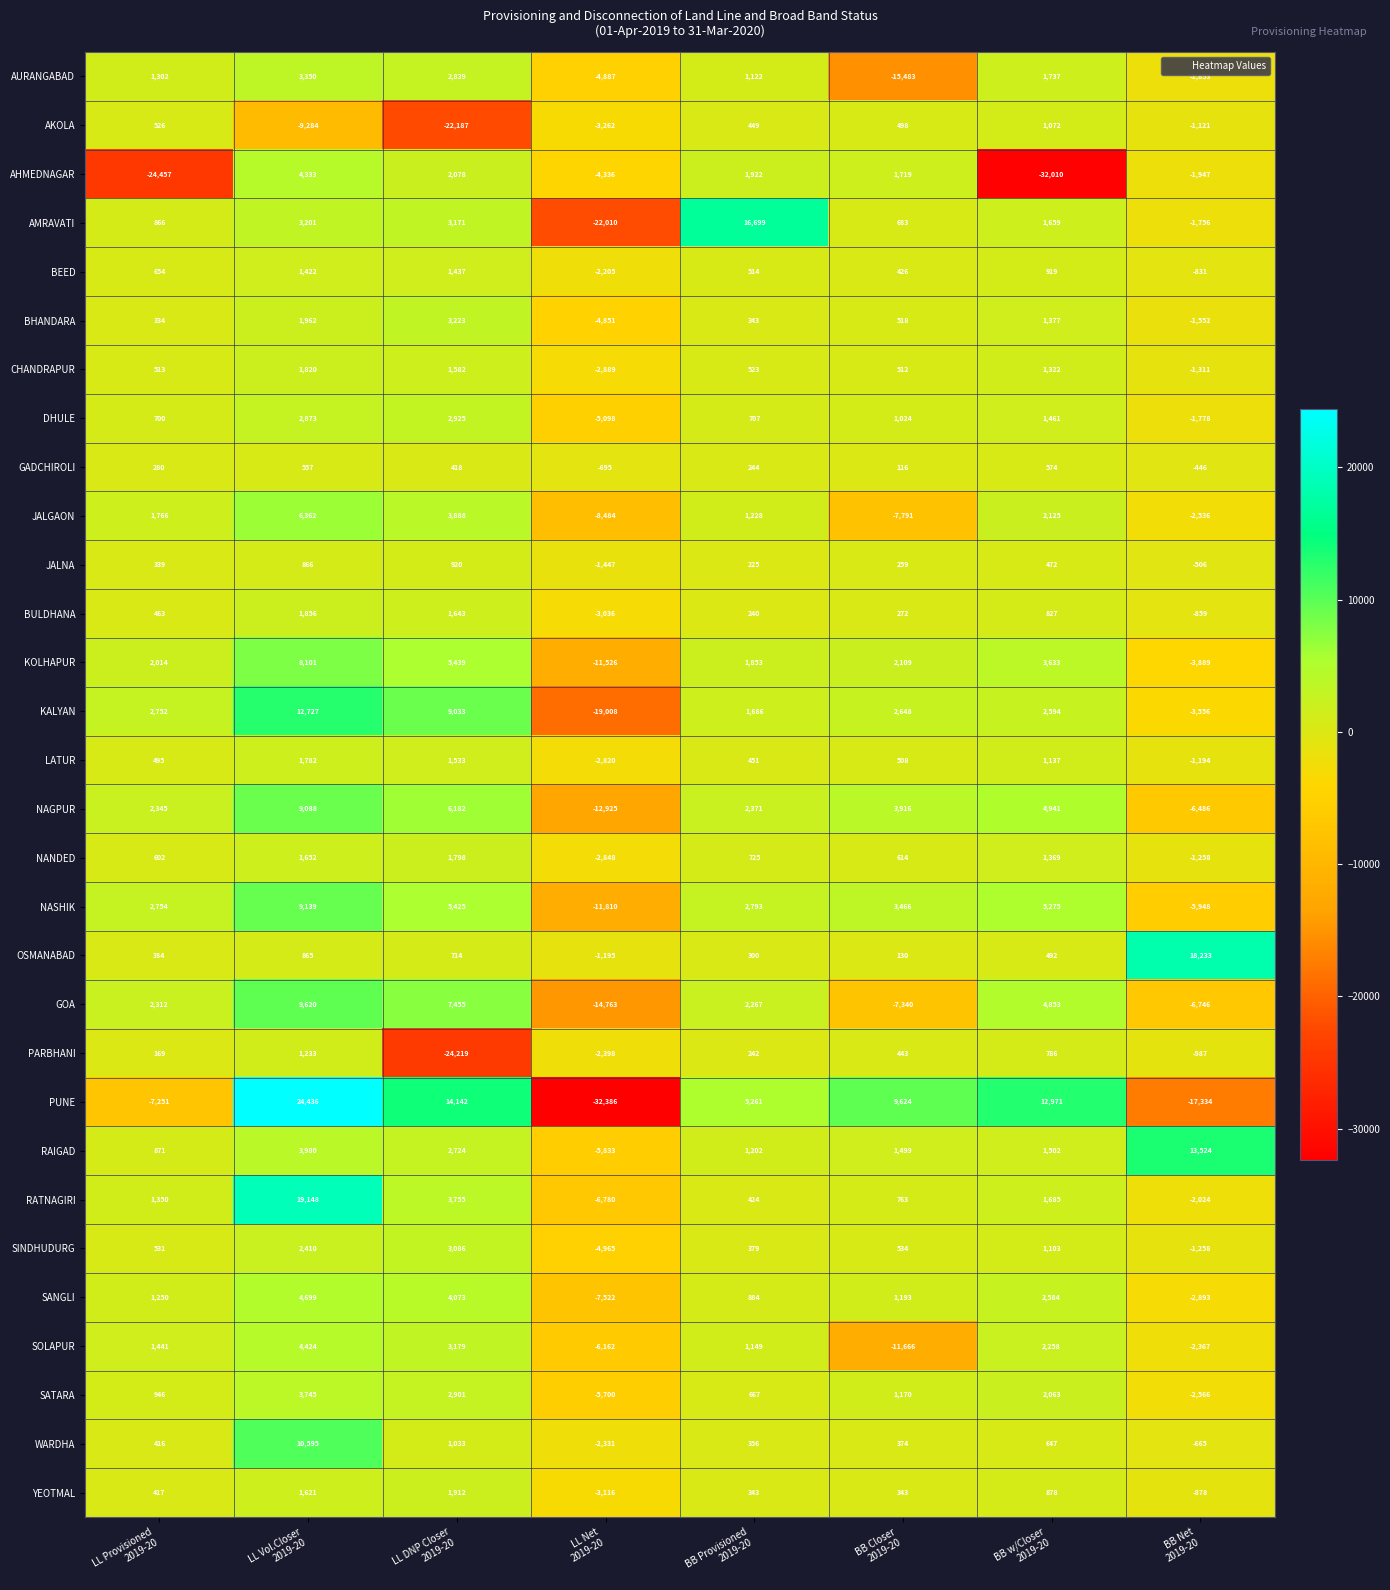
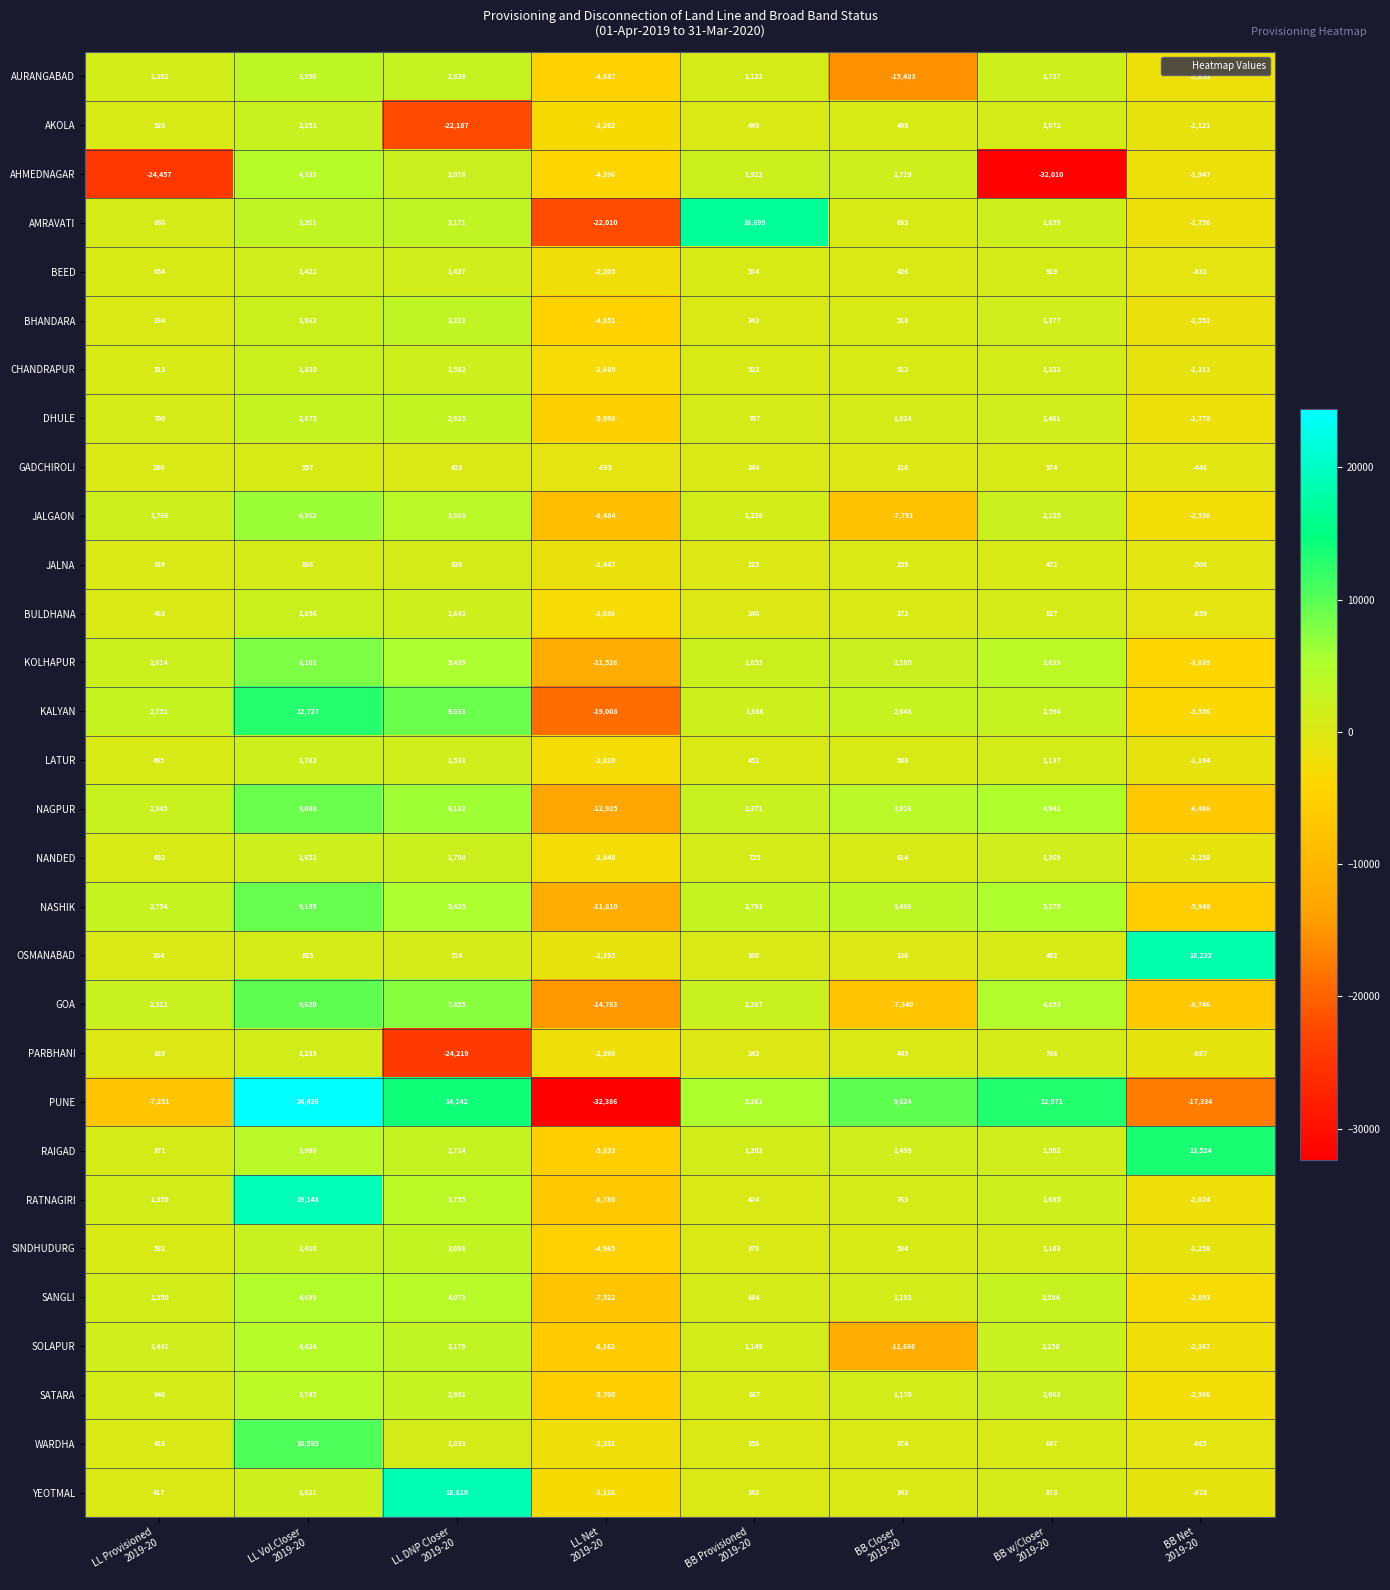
AKOLA, LL Vol.Closer 2019-20: -9,284 -> 2,251
YEOTMAL, LL DNP Closer 2019-20: 1,912 -> 18,810
